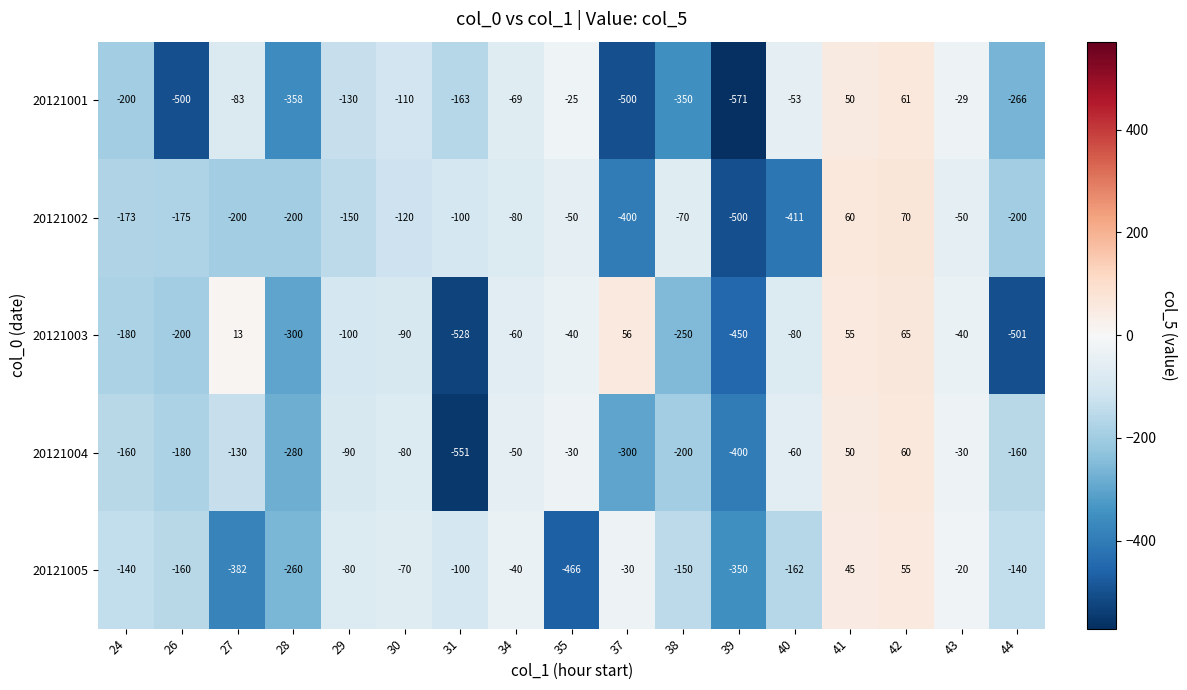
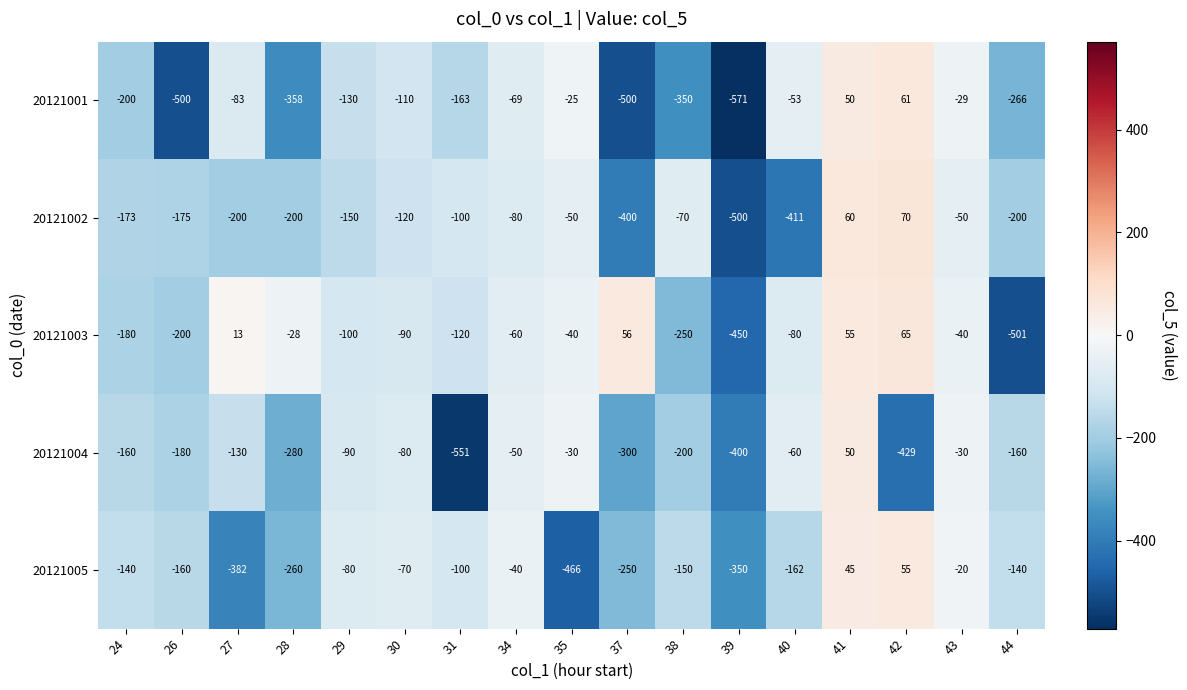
20121003, 28: -300 -> -28
20121003, 31: -528 -> -120
20121004, 42: 60 -> -429
20121005, 37: -30 -> -250
